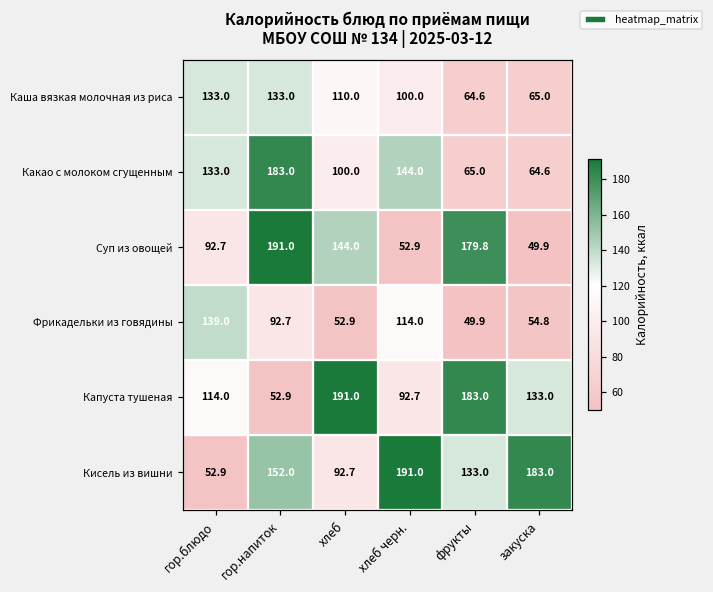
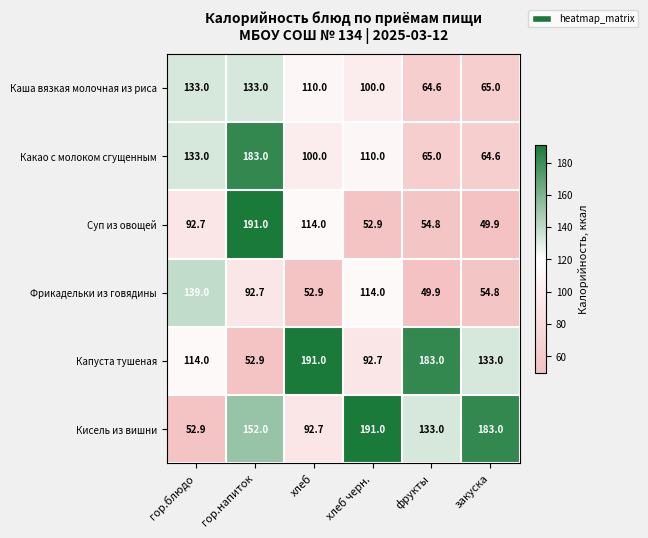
Какао с молоком сгущенным, хлеб черн.: 144.0 -> 110.0
Суп из овощей, хлеб: 144.0 -> 114.0
Суп из овощей, фрукты: 179.8 -> 54.8
